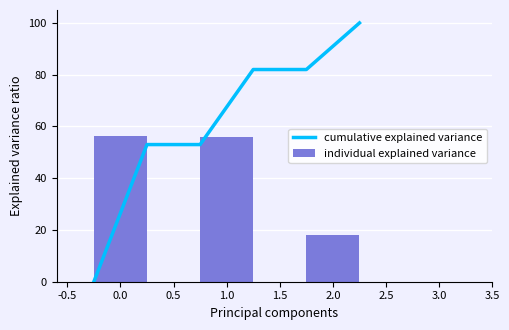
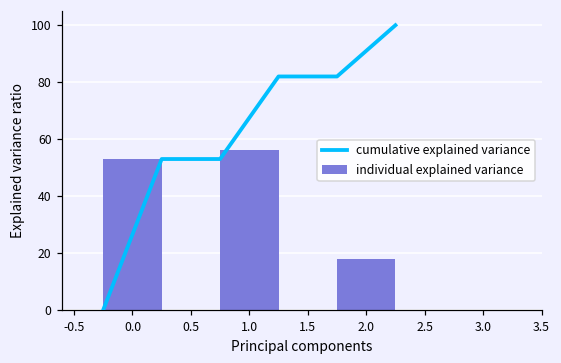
individual explained variance, 0.0: 57 -> 53
